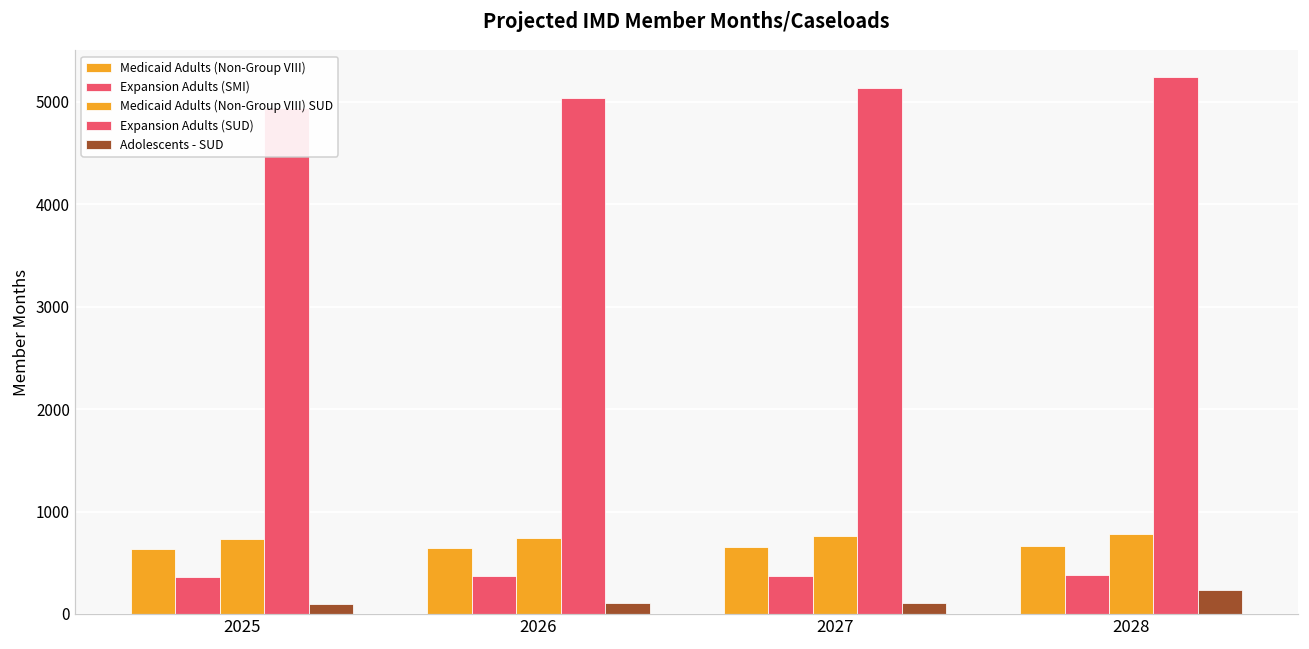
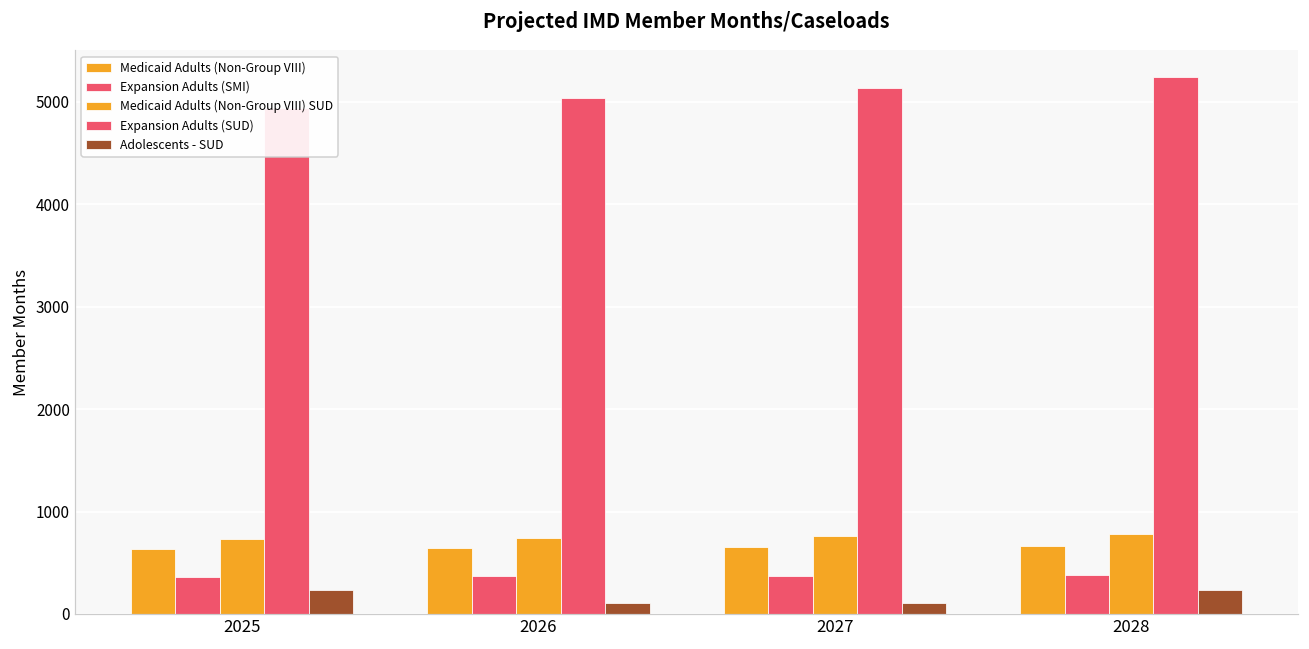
Adolescents - SUD, 2025: 100 -> 200
